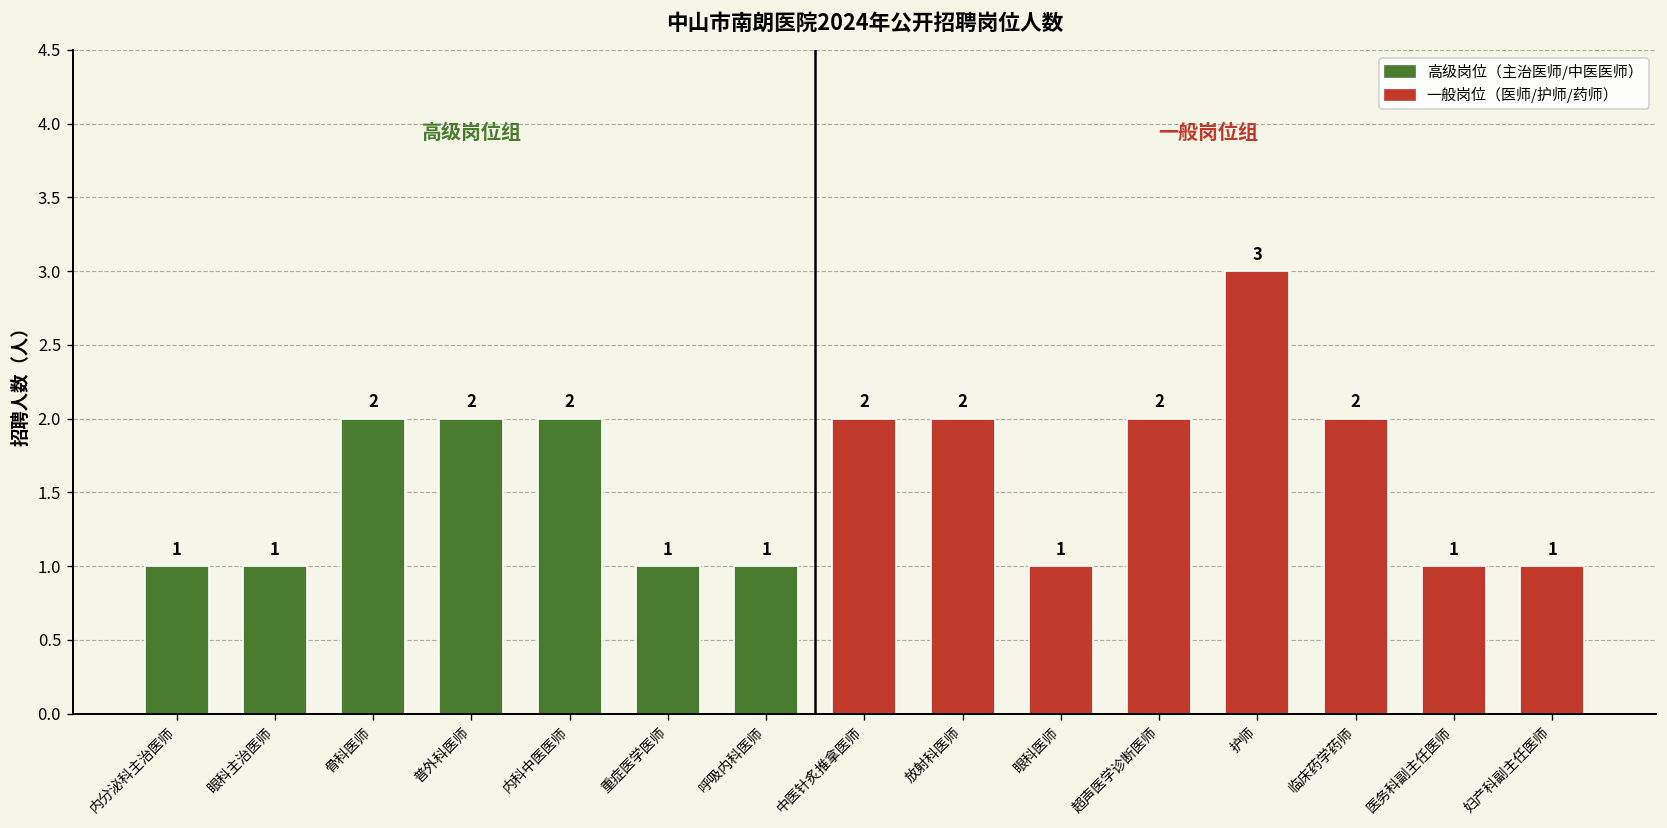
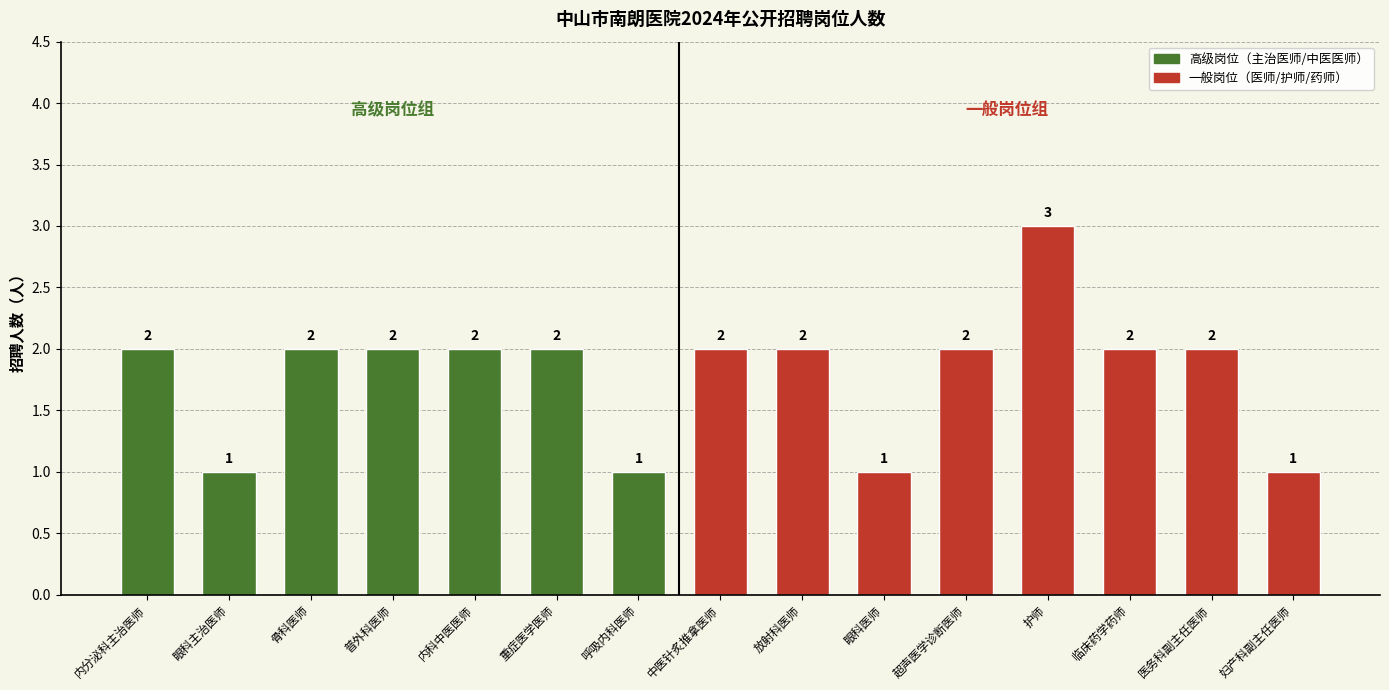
内分泌科主治医师: 1 -> 2
重症医学医师: 1 -> 2
医务科副主任医师: 1 -> 2
